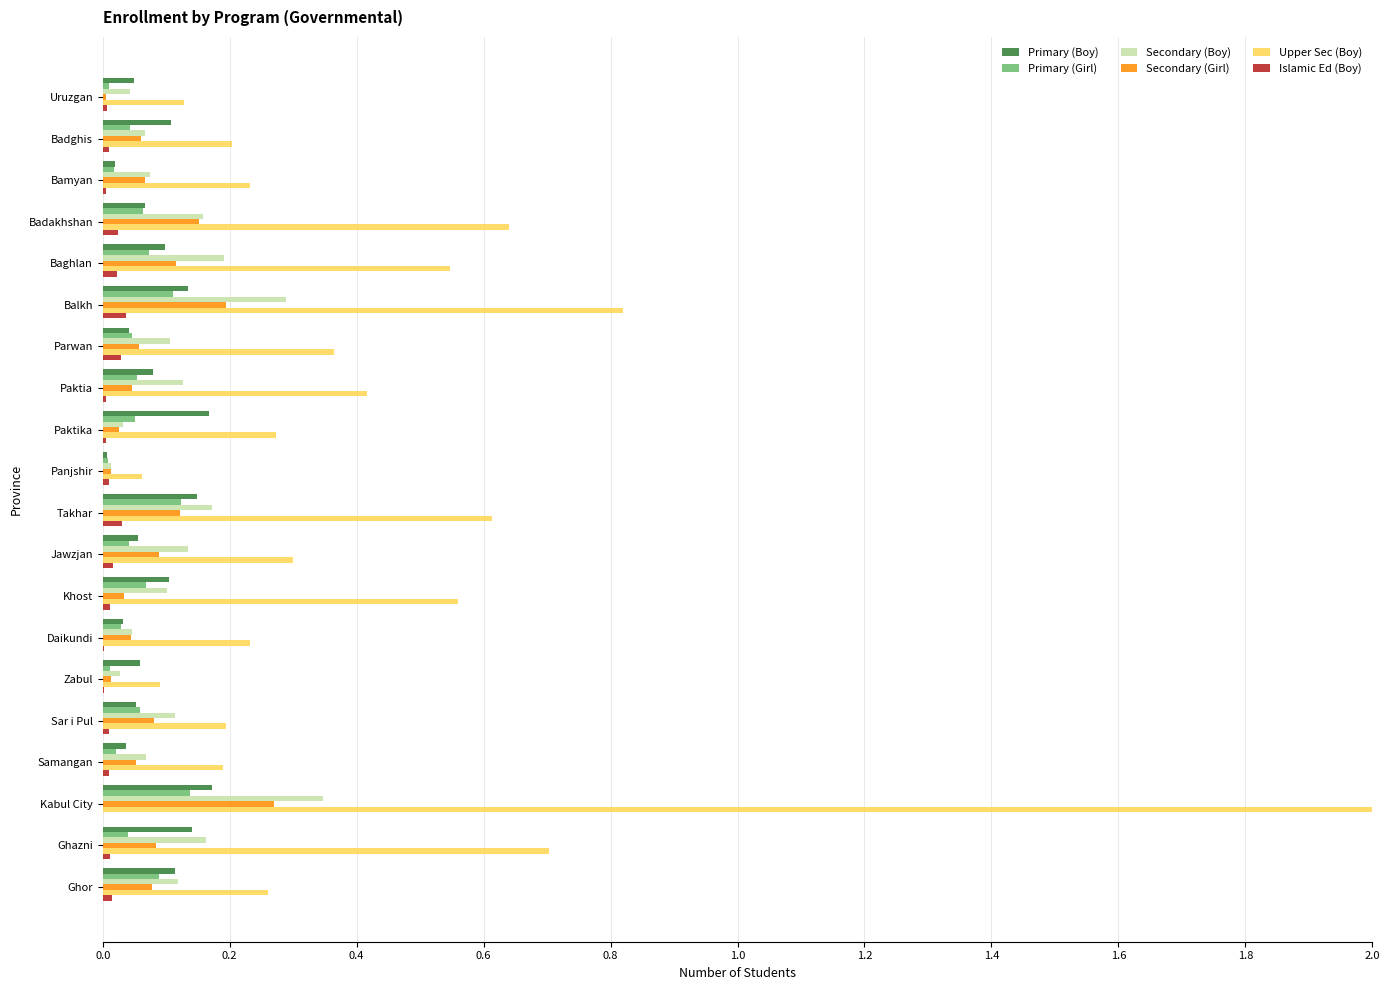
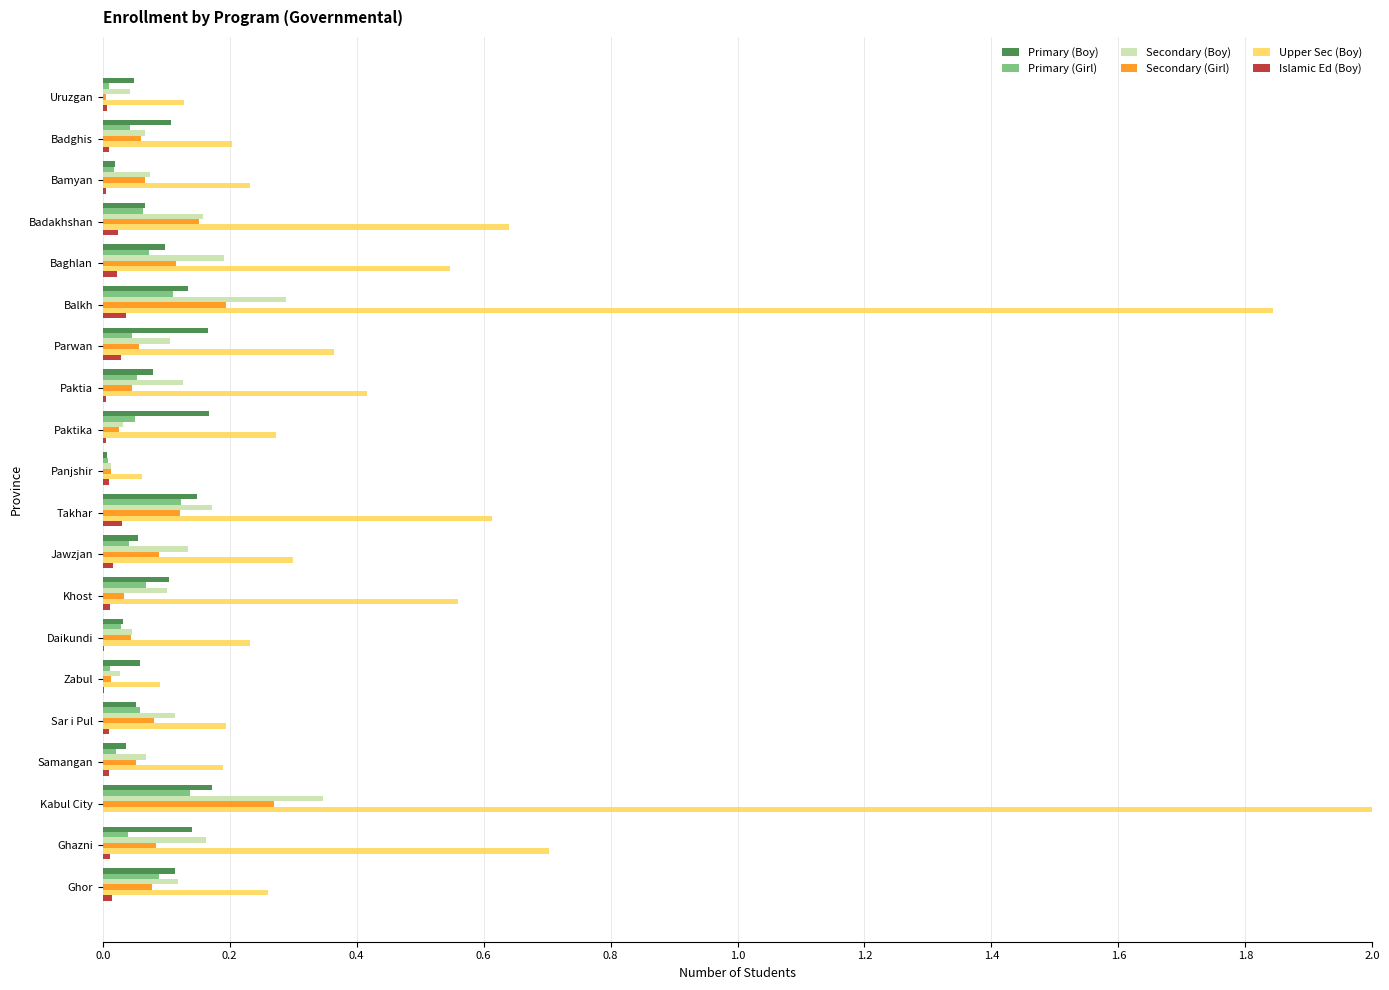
Upper Sec (Boy), Balkh: 0.82 -> 1.84
Primary (Boy), Parwan: 0.04 -> 0.17
